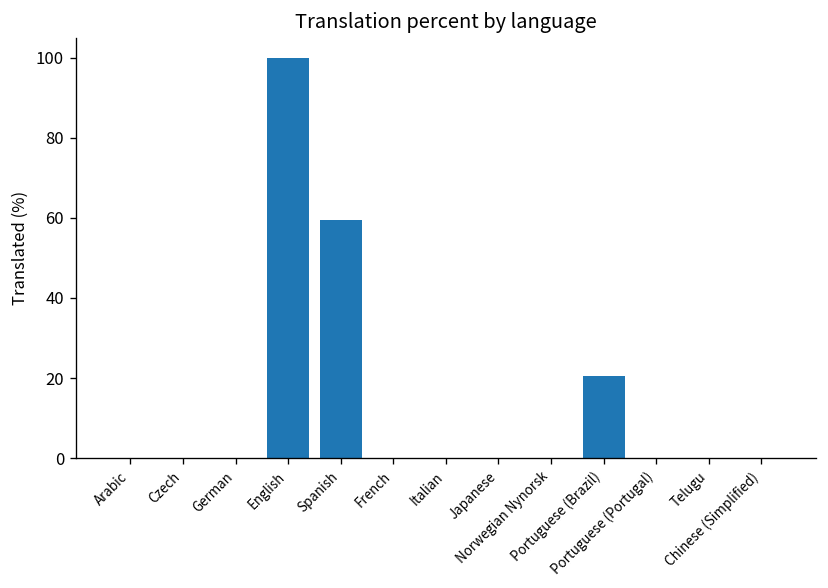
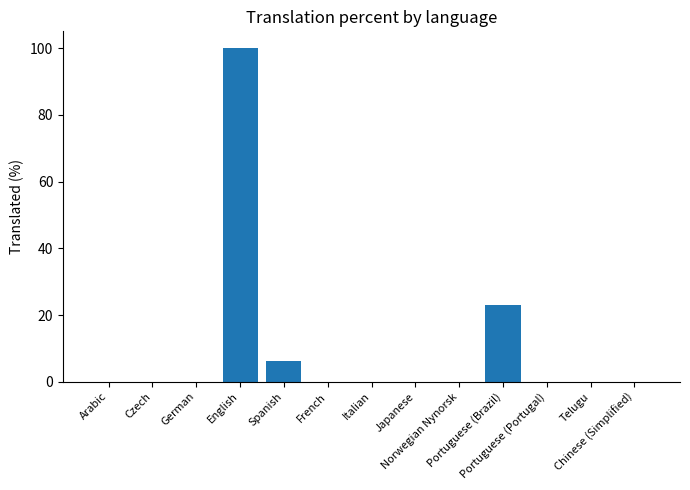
Spanish: 60 -> 6
Portuguese (Brazil): 20 -> 23
